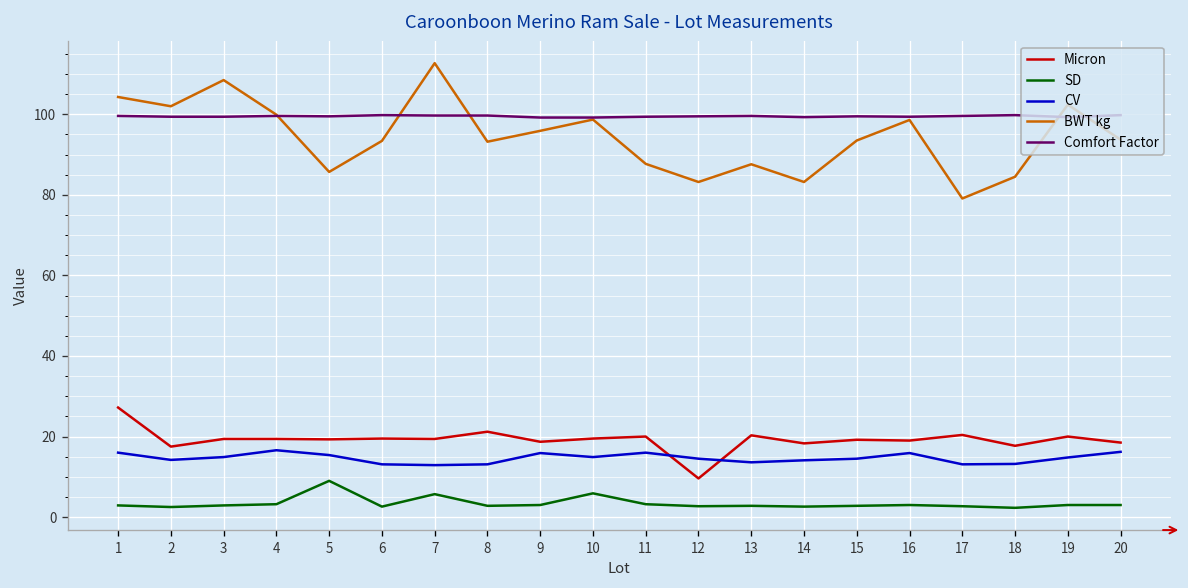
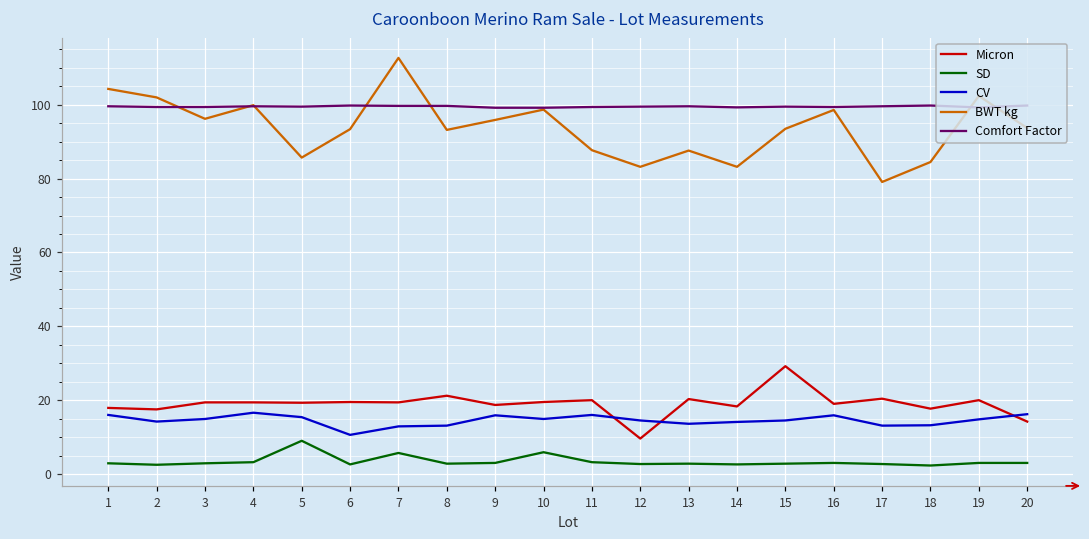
Micron, 1: 27 -> 18
BWT kg, 3: 109 -> 96
CV, 6: 13 -> 11
Micron, 15: 19 -> 29
Micron, 20: 19 -> 14
